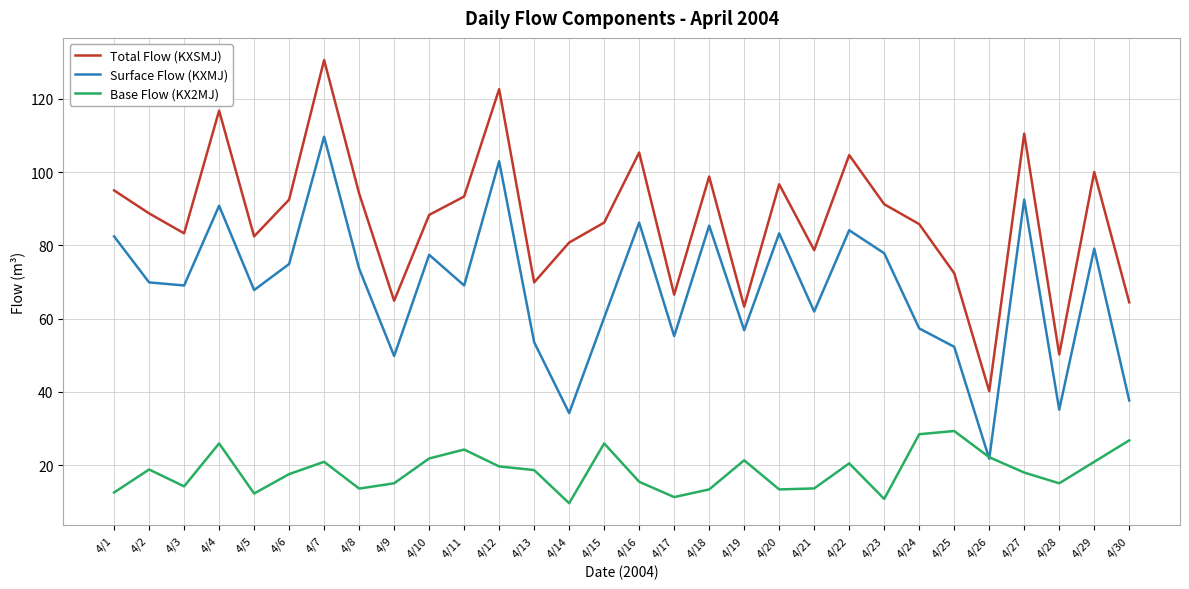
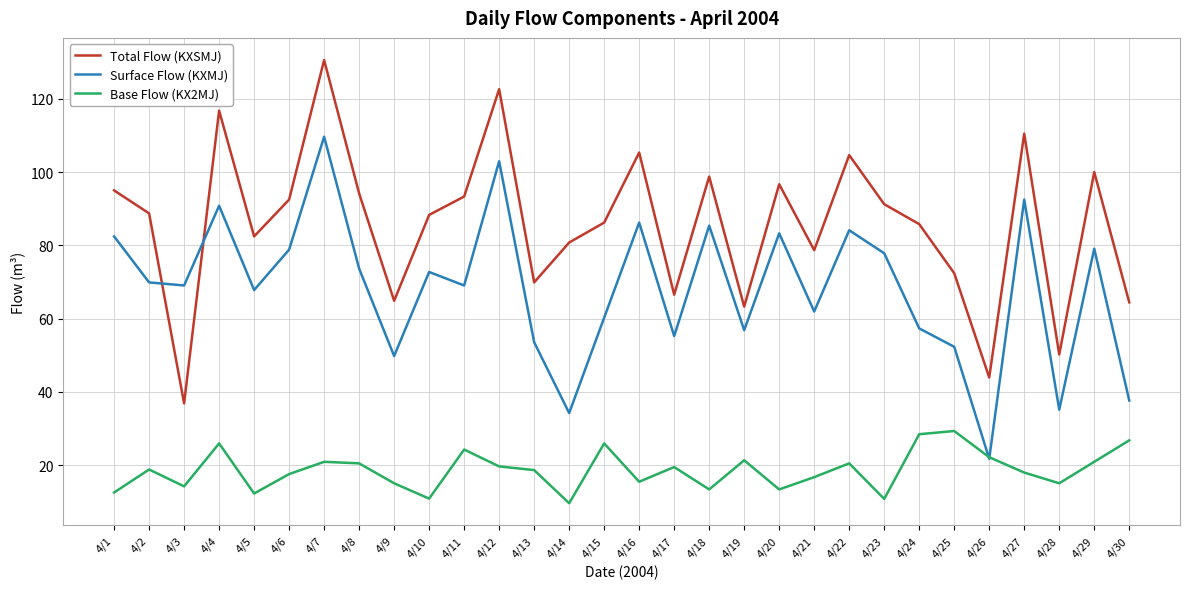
Total Flow (KXSMJ), 4/3: 83 -> 37
Surface Flow (KXMJ), 4/6: 75 -> 79
Base Flow (KX2MJ), 4/8: 14 -> 21
Surface Flow (KXMJ), 4/10: 77 -> 73
Base Flow (KX2MJ), 4/10: 22 -> 11
Base Flow (KX2MJ), 4/17: 11 -> 20
Base Flow (KX2MJ), 4/21: 14 -> 17
Total Flow (KXSMJ), 4/26: 40 -> 44
